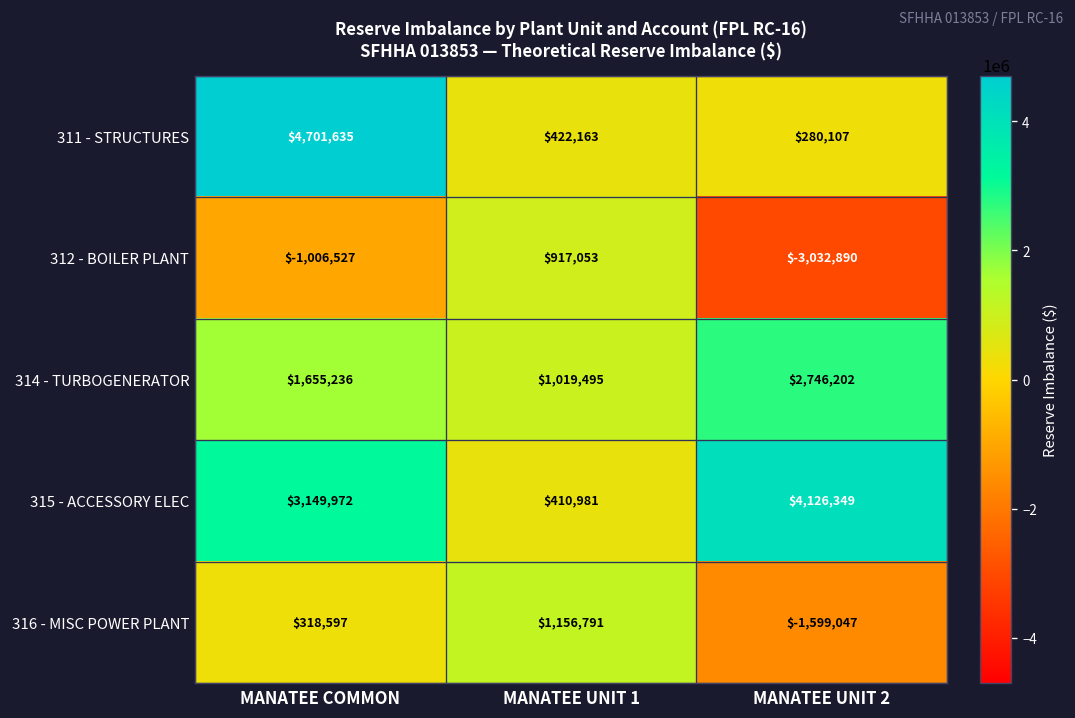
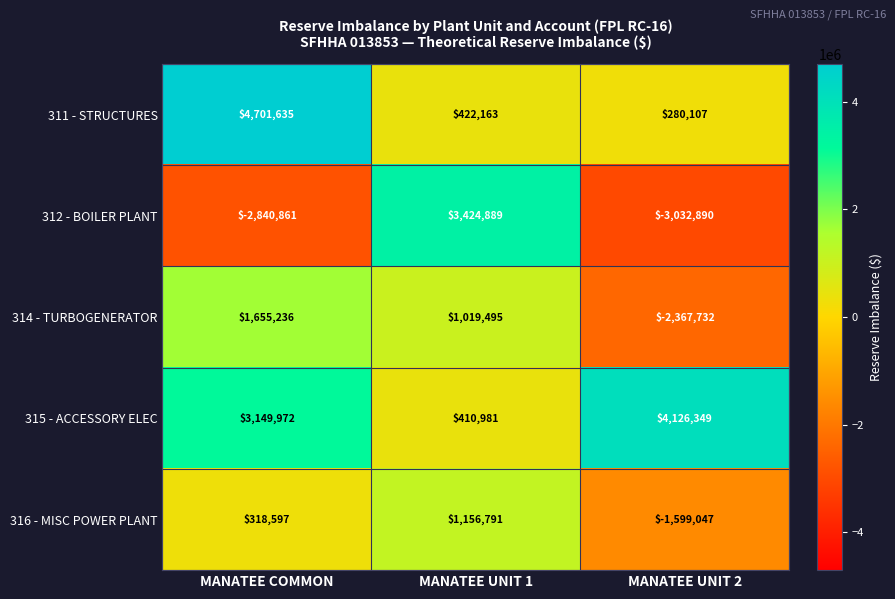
312 - BOILER PLANT, MANATEE COMMON: $-1,006,527 -> $-2,840,861
312 - BOILER PLANT, MANATEE UNIT 1: $917,053 -> $3,424,889
314 - TURBOGENERATOR, MANATEE UNIT 2: $2,746,202 -> $-2,367,732
